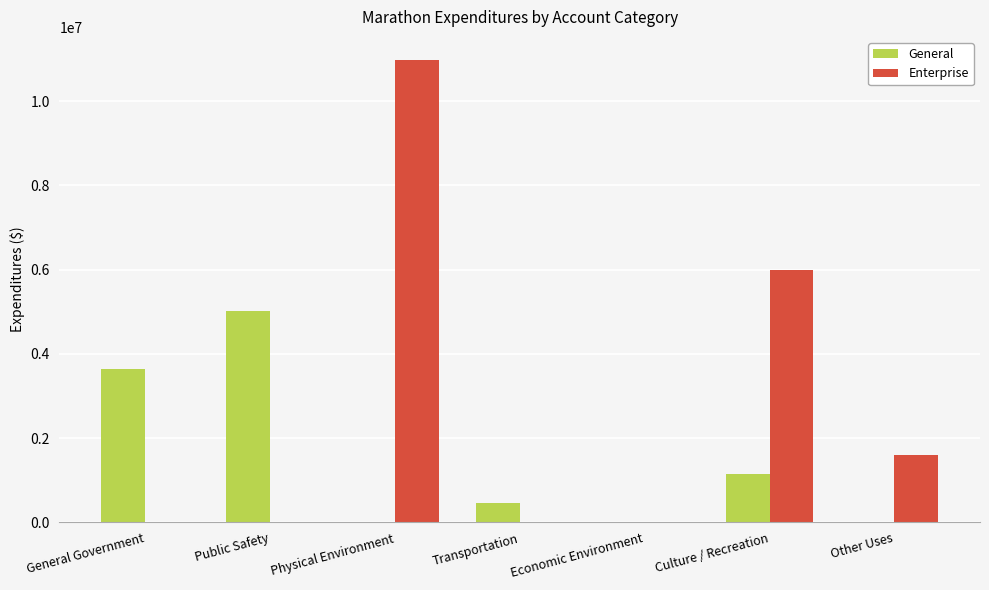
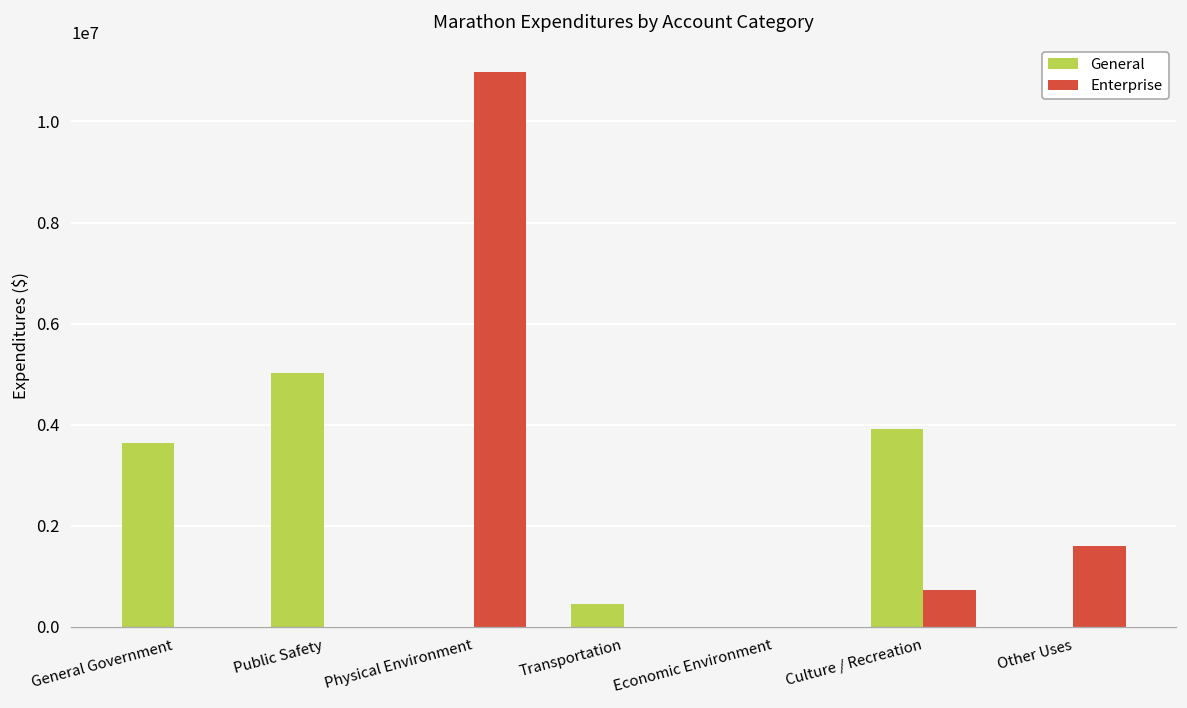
General, Culture / Recreation: 1100000 -> 3900000
Enterprise, Culture / Recreation: 6000000 -> 700000
